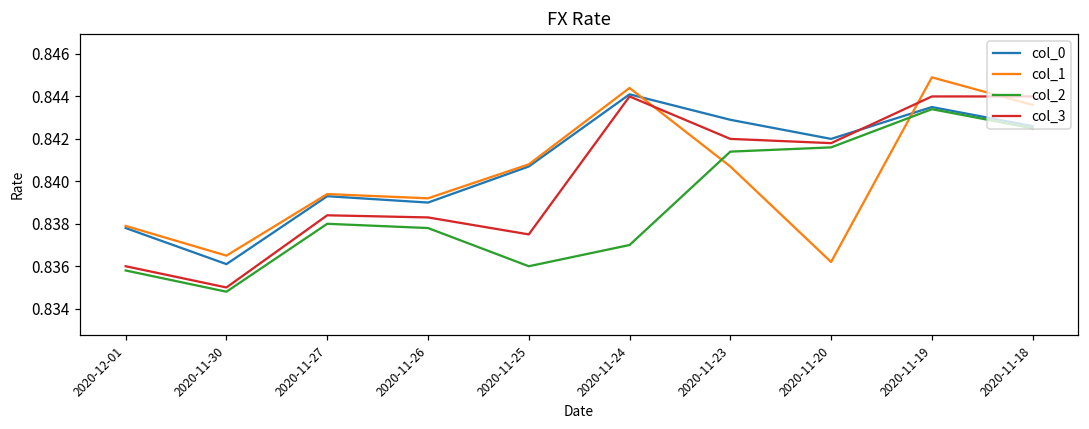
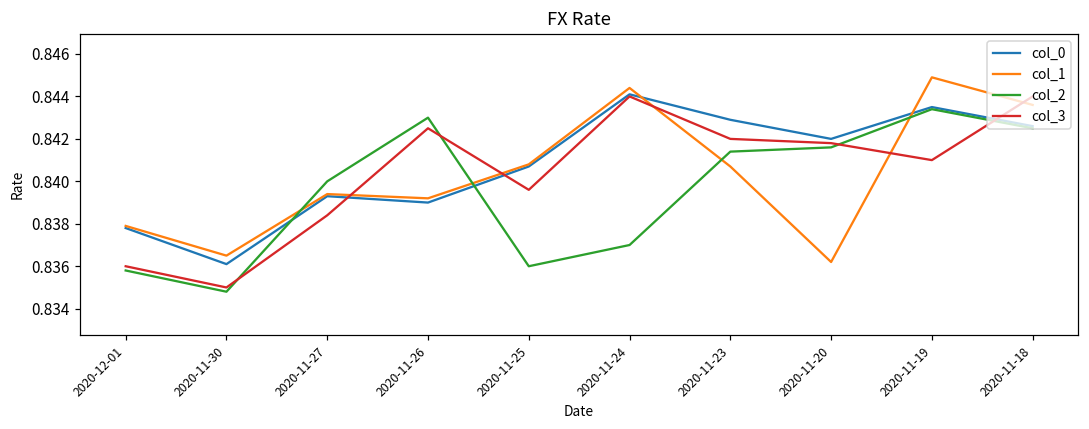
col_2, 2020-11-27: 0.838 -> 0.840
col_2, 2020-11-26: 0.8378 -> 0.8430
col_3, 2020-11-26: 0.8383 -> 0.8425
col_3, 2020-11-25: 0.8375 -> 0.8396
col_3, 2020-11-19: 0.844 -> 0.841
